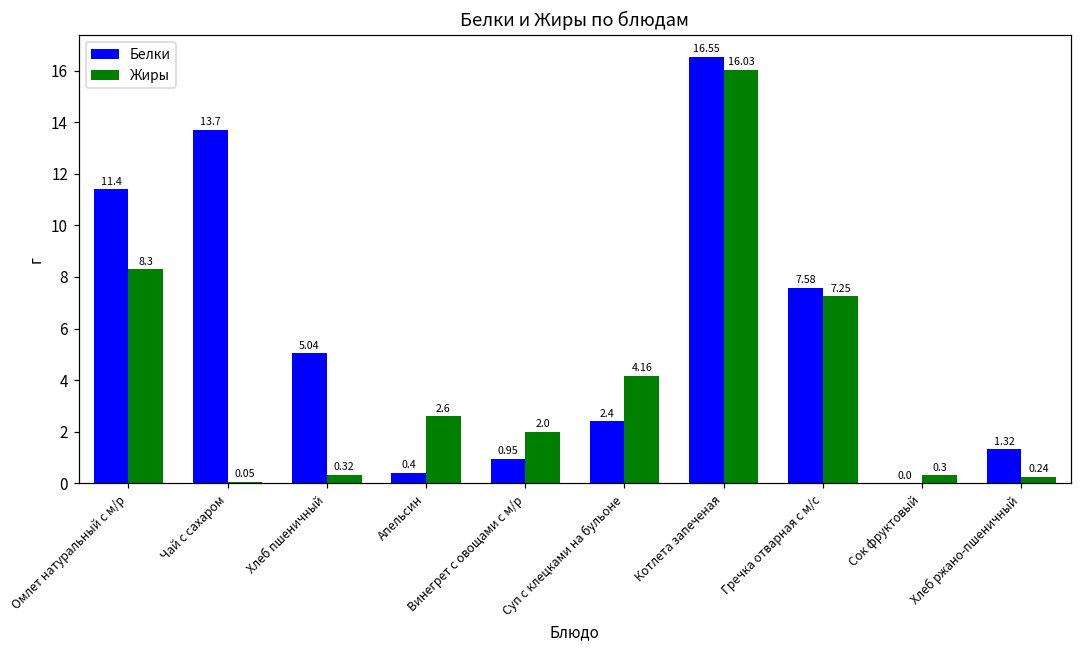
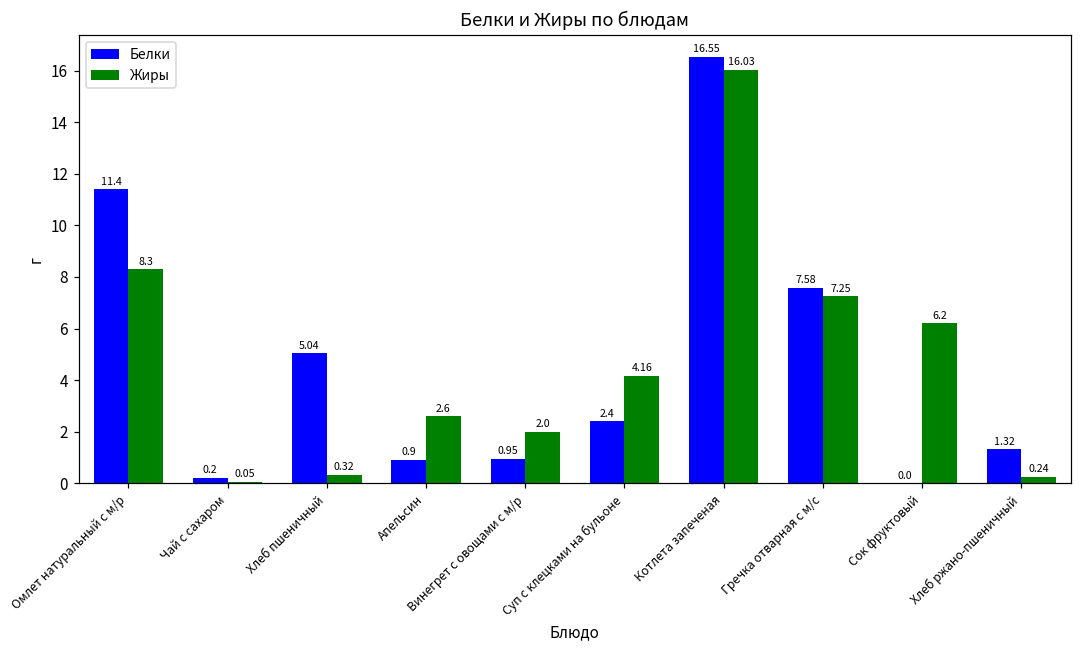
Белки, Чай с сахаром: 13.7 -> 0.2
Белки, Апельсин: 0.4 -> 0.9
Жиры, Сок фруктовый: 0.3 -> 6.2
